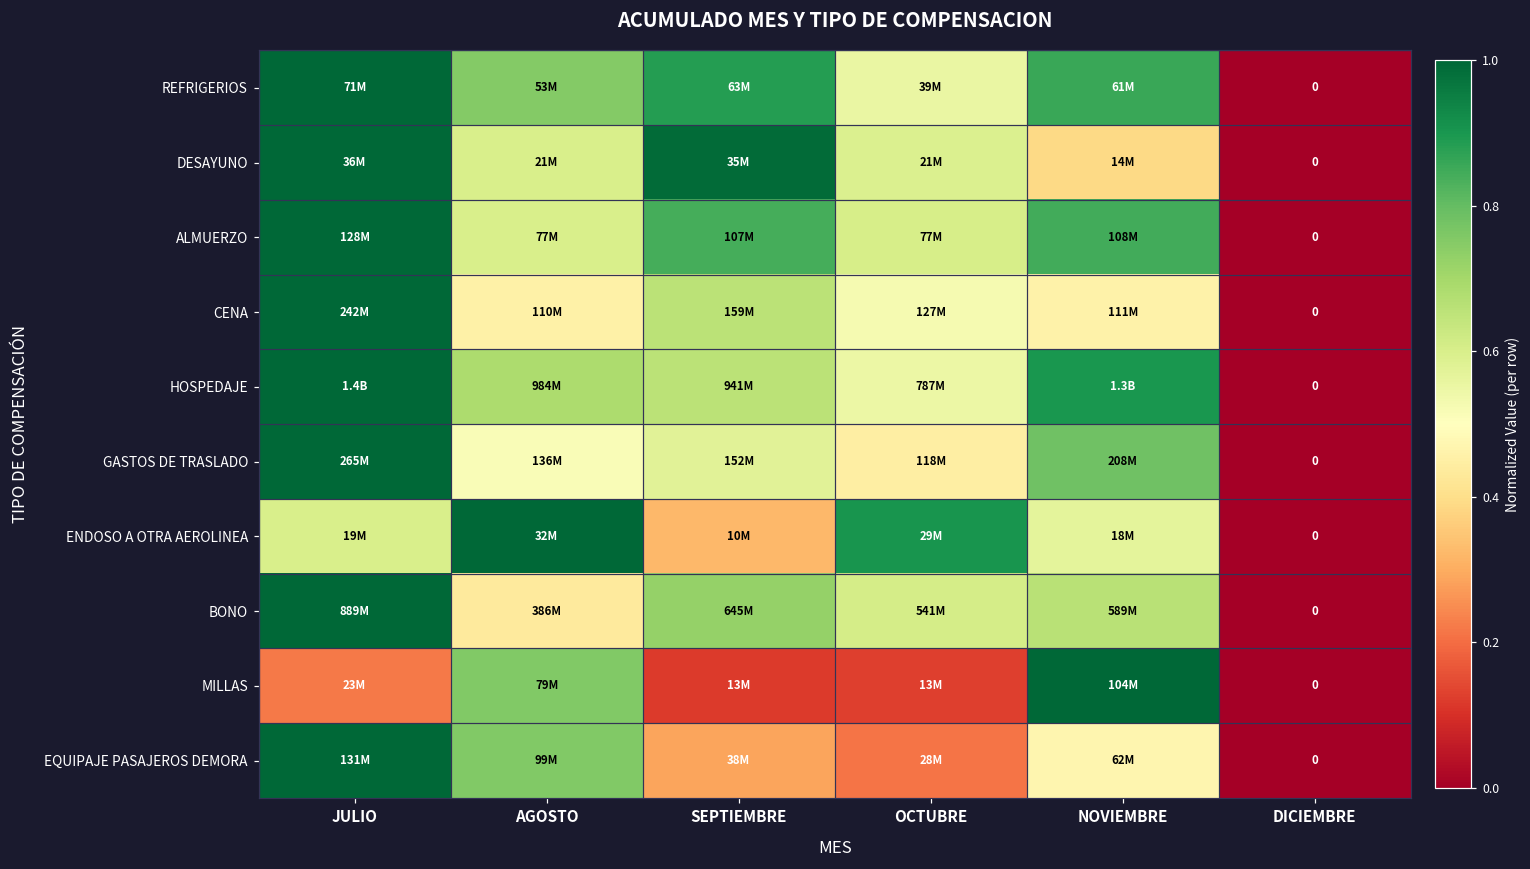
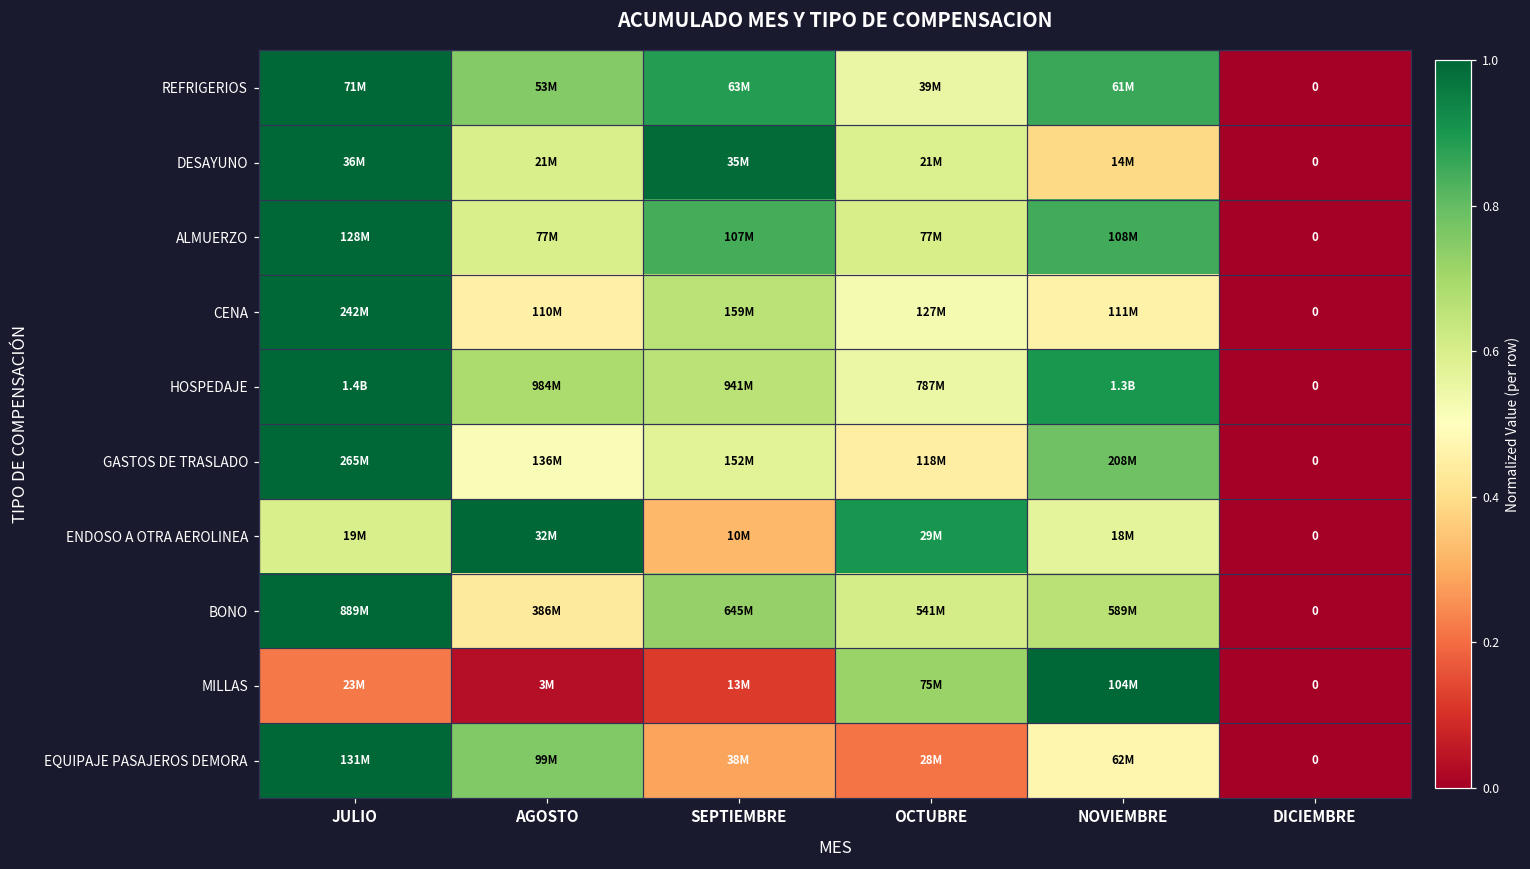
MILLAS, AGOSTO: 79M -> 3M
MILLAS, OCTUBRE: 13M -> 75M
